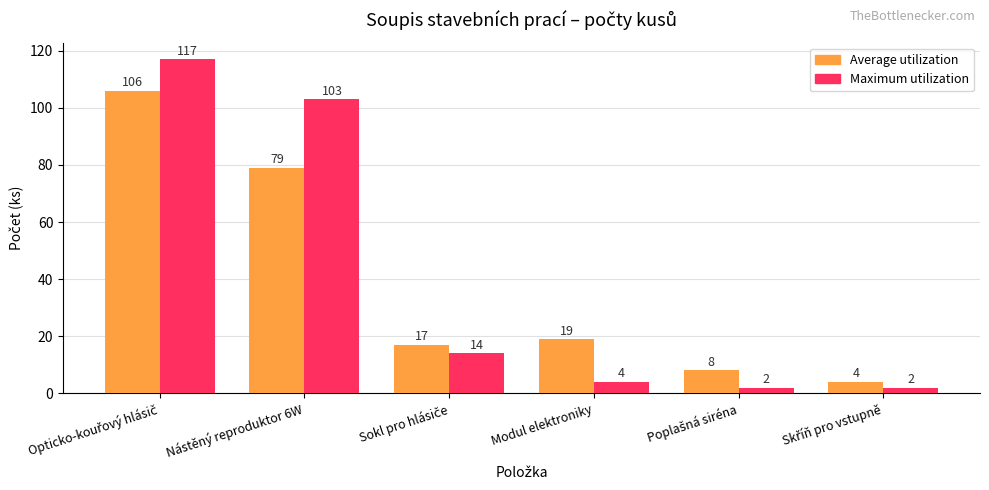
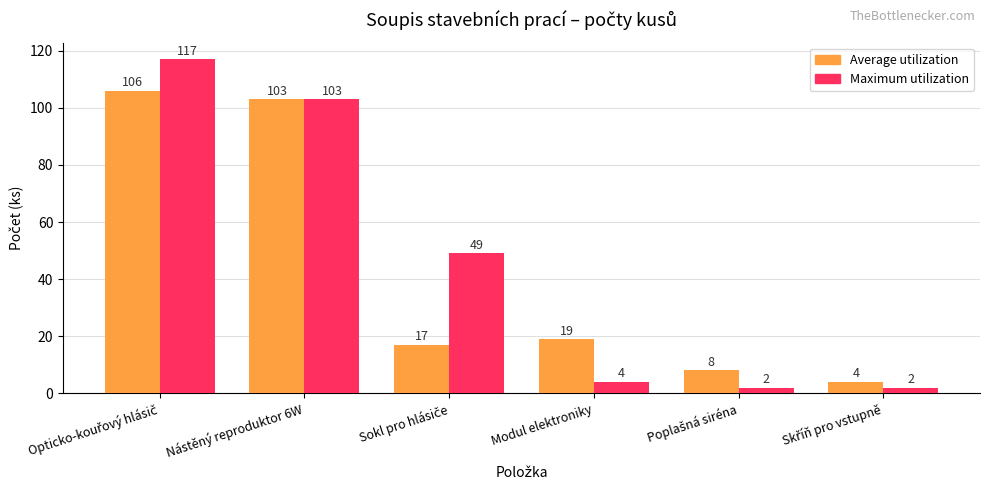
Average utilization, Nástěný reproduktor 6W: 79 -> 103
Maximum utilization, Sokl pro hlásiče: 14 -> 49
